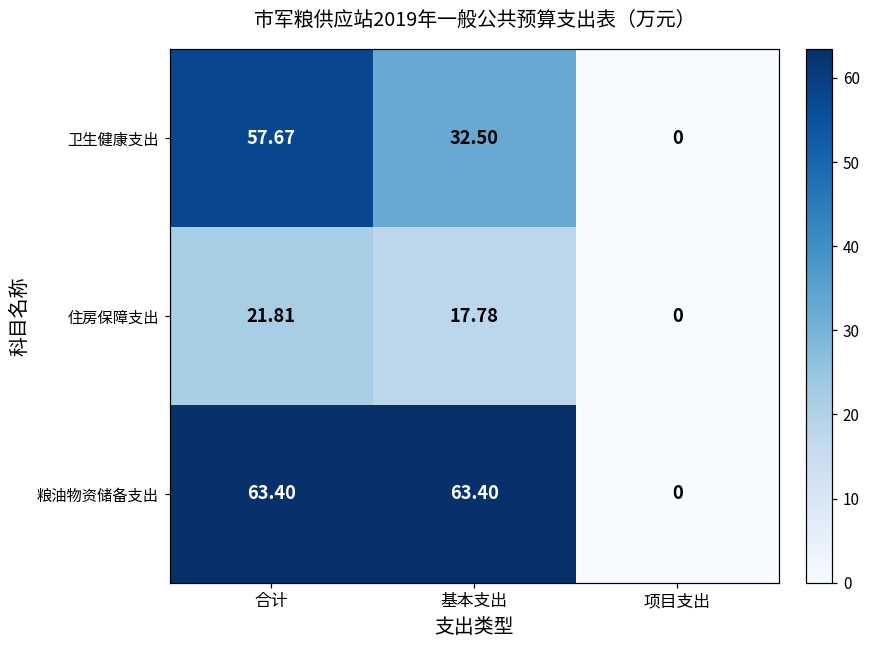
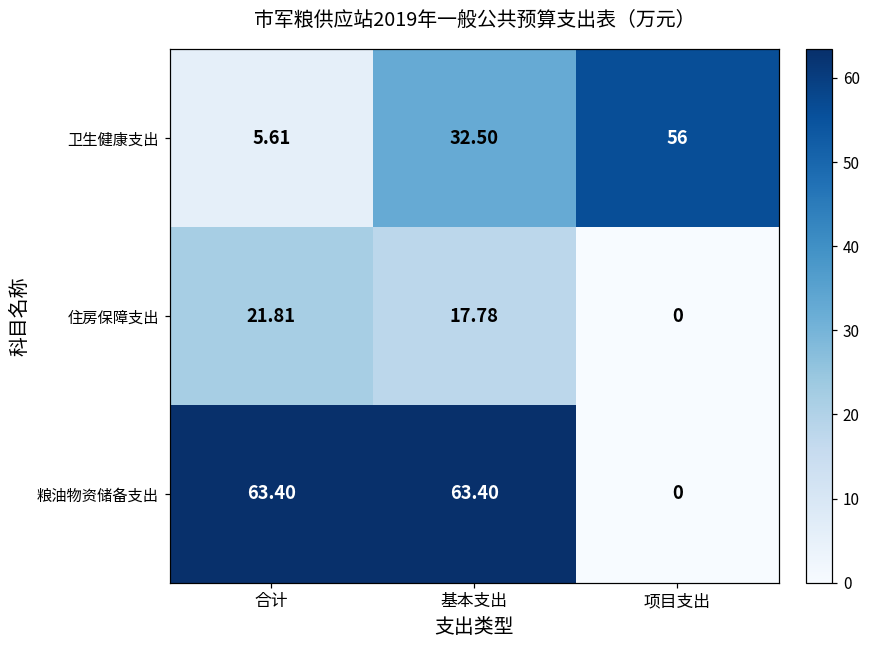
卫生健康支出, 合计: 57.67 -> 5.61
卫生健康支出, 项目支出: 0 -> 56
